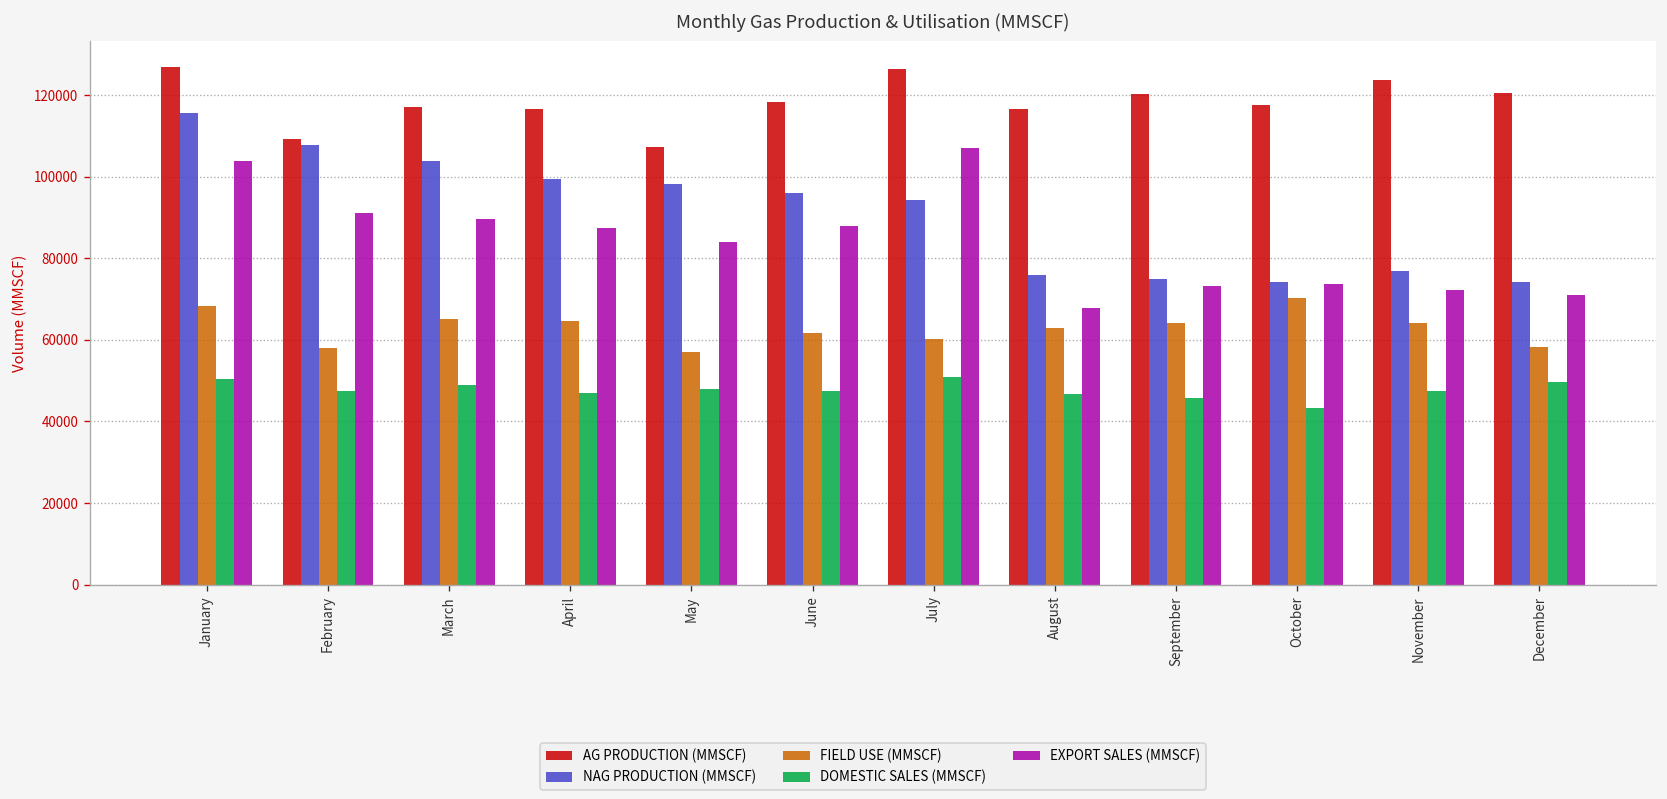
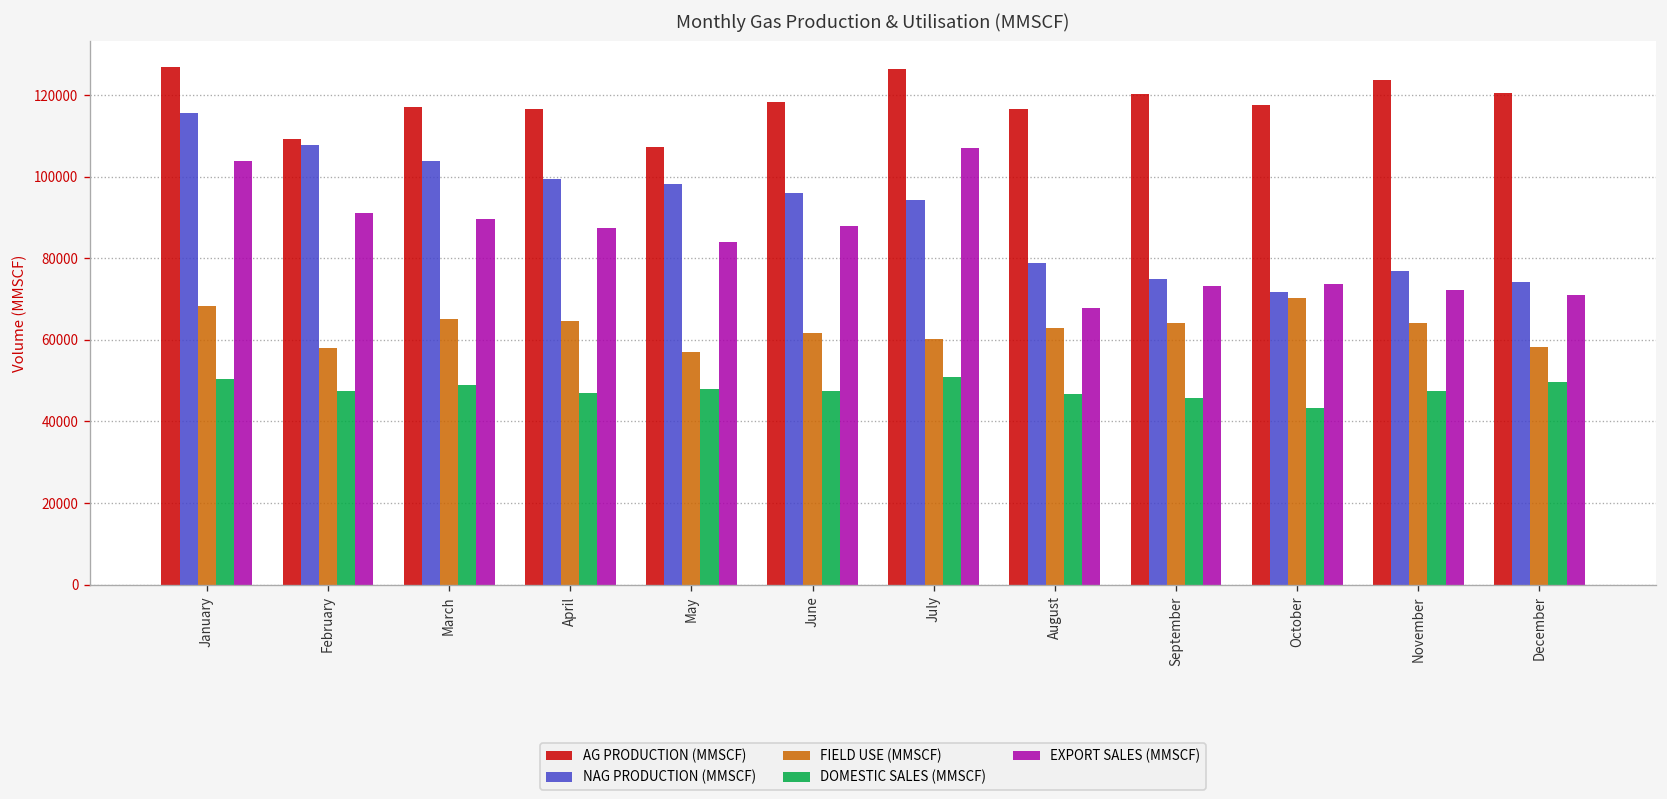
NAG PRODUCTION (MMSCF), August: 76000 -> 79000
NAG PRODUCTION (MMSCF), October: 74000 -> 72000
